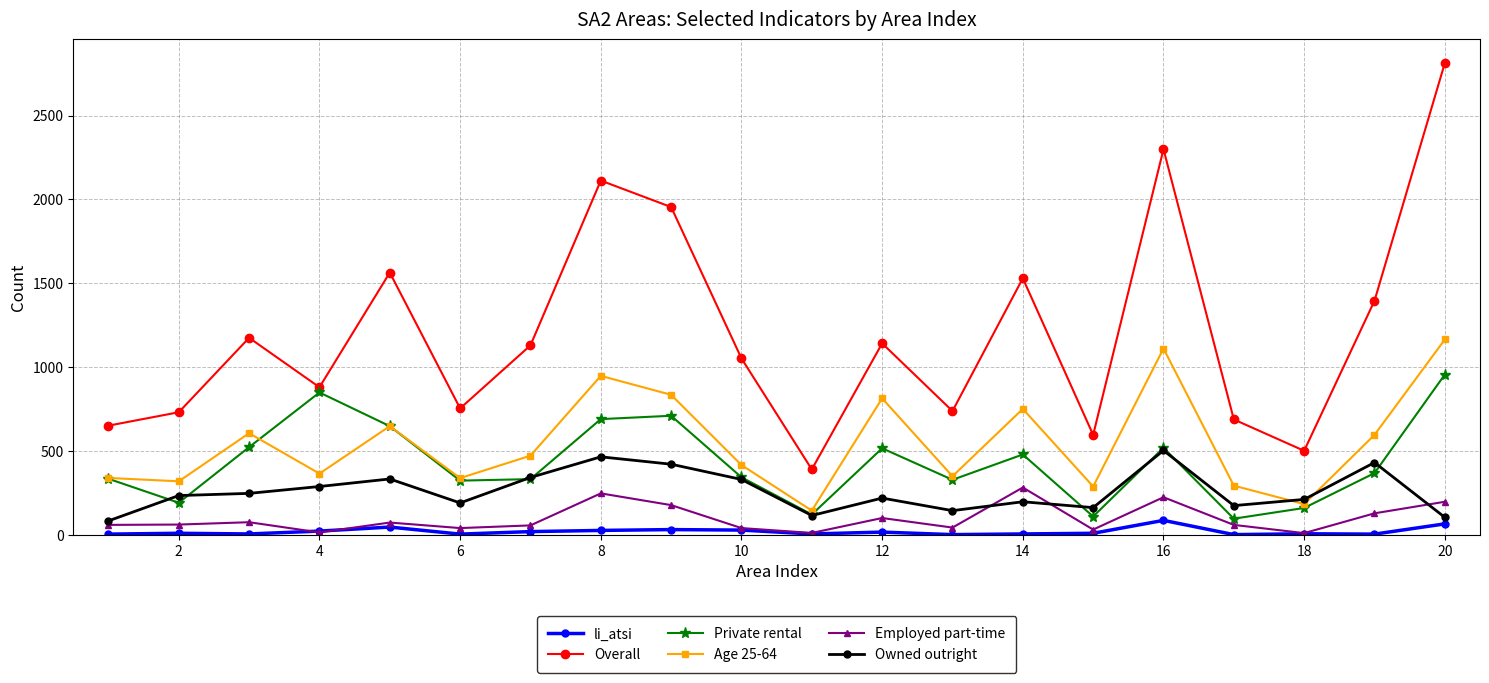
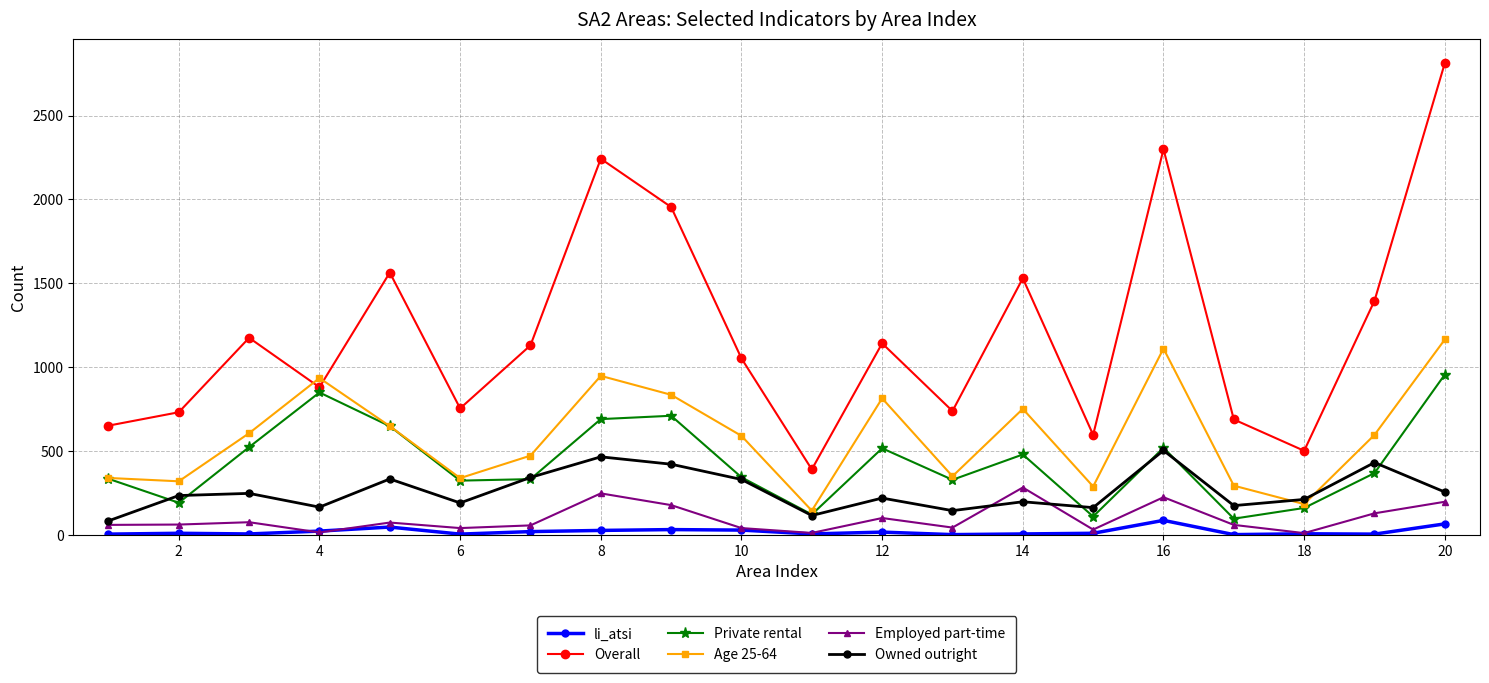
Age 25-64, 4: 360 -> 930
Owned outright, 4: 290 -> 160
Overall, 8: 2110 -> 2240
Age 25-64, 10: 420 -> 590
Owned outright, 20: 100 -> 250
